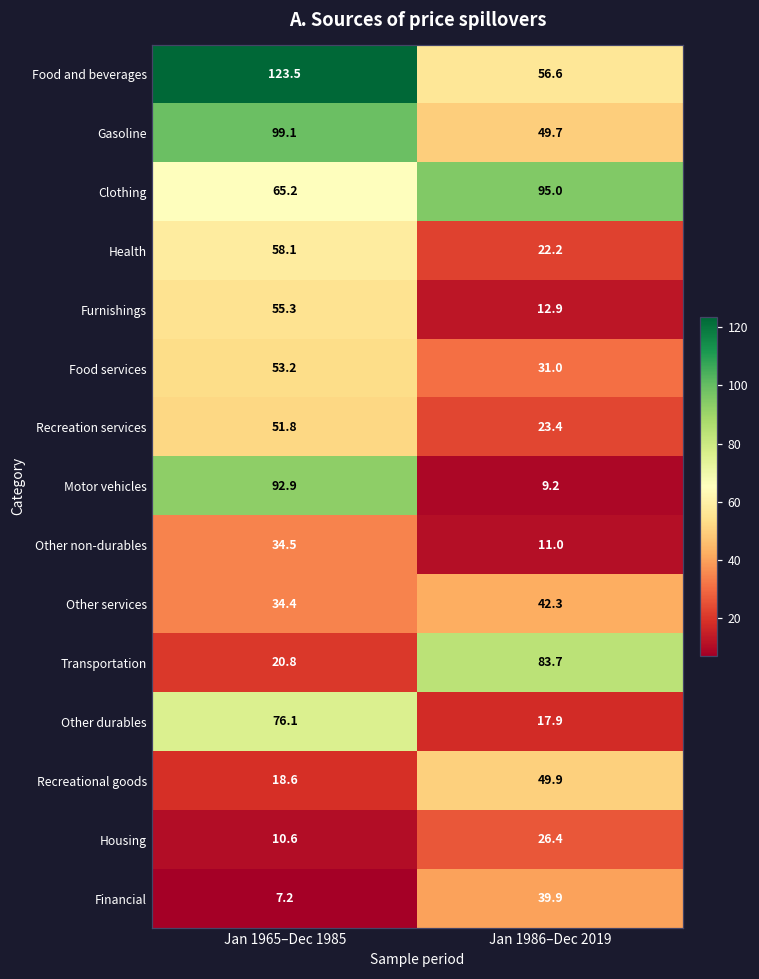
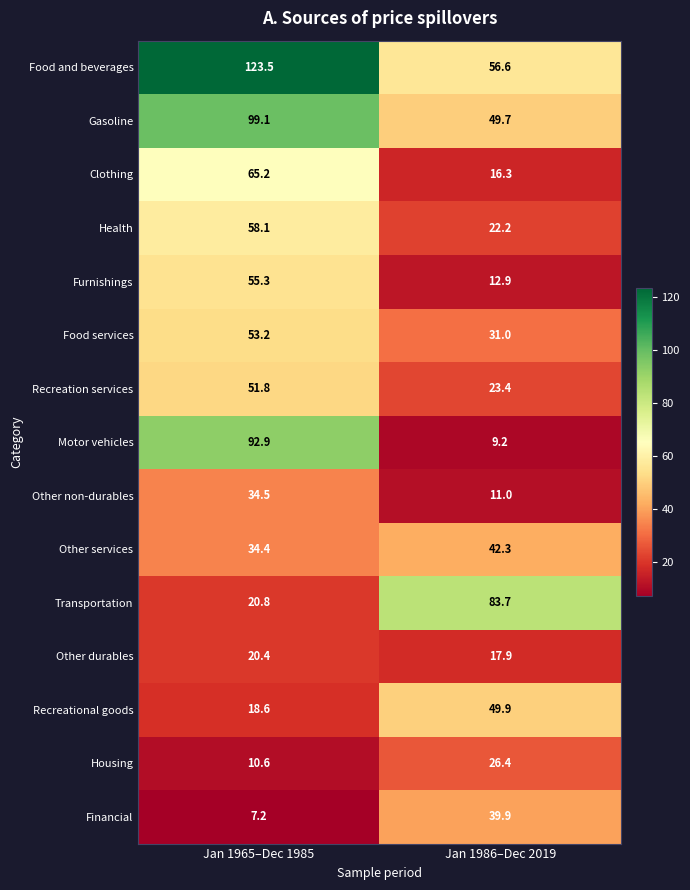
Clothing, Jan 1986–Dec 2019: 95.0 -> 16.3
Other durables, Jan 1965–Dec 1985: 76.1 -> 20.4
